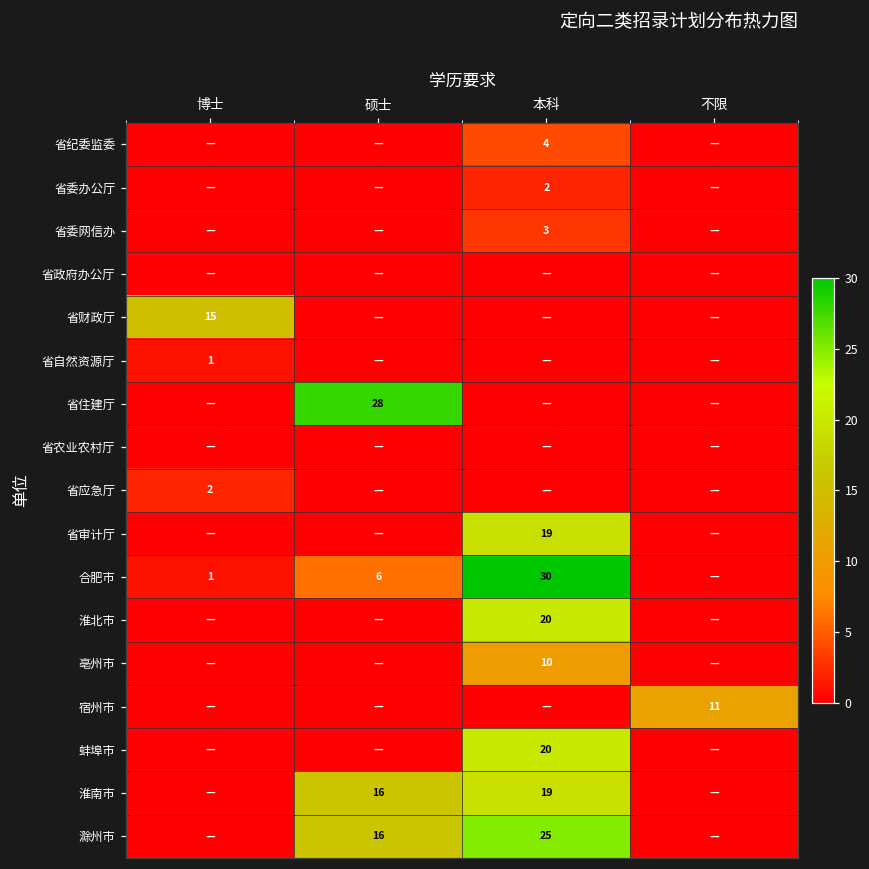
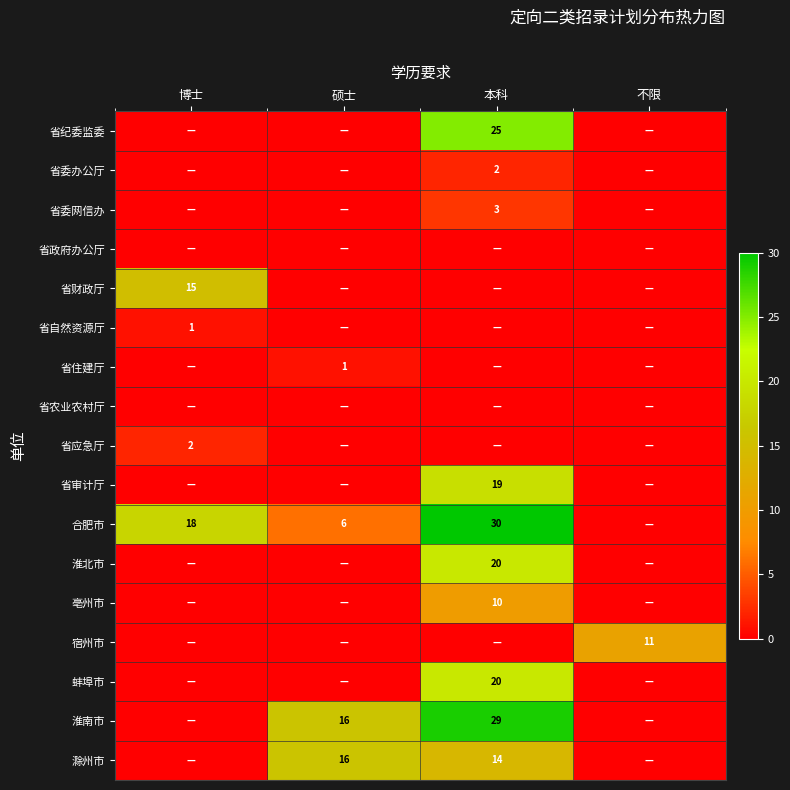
省纪委监委, 本科: 4 -> 25
省住建厅, 硕士: 28 -> 1
合肥市, 博士: 1 -> 18
淮南市, 本科: 19 -> 29
滁州市, 本科: 25 -> 14
